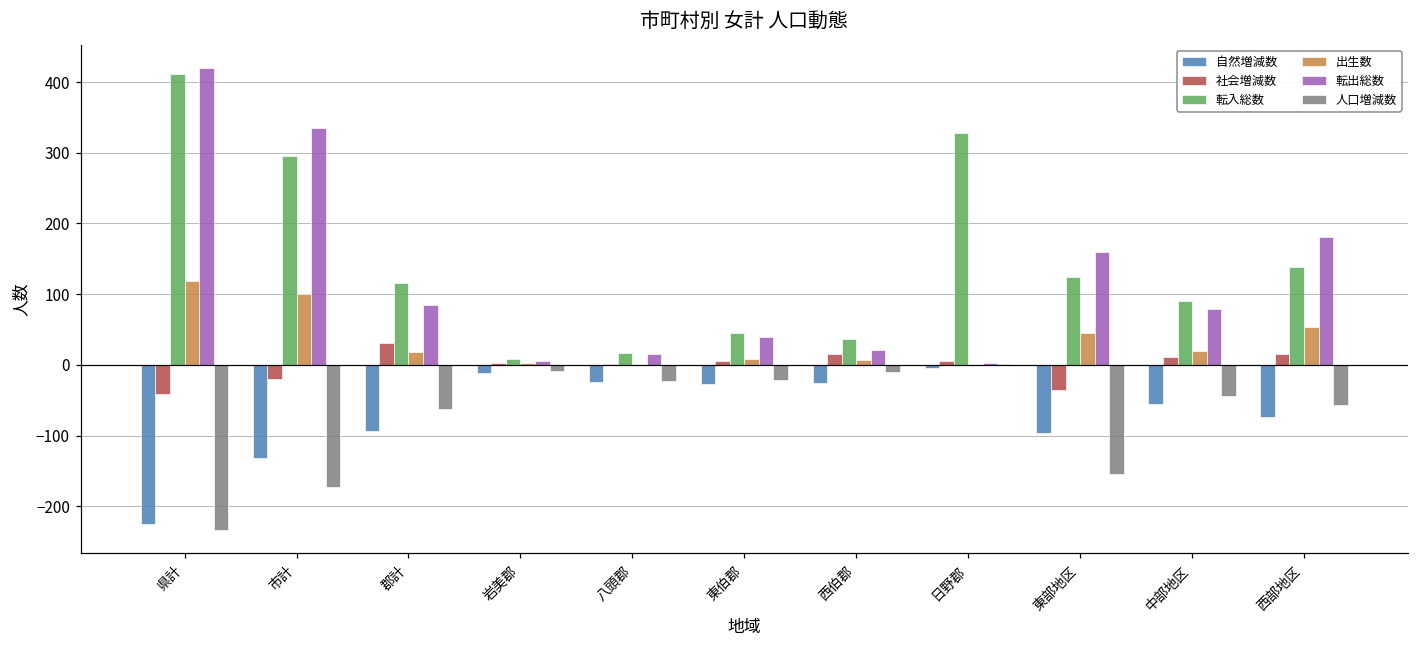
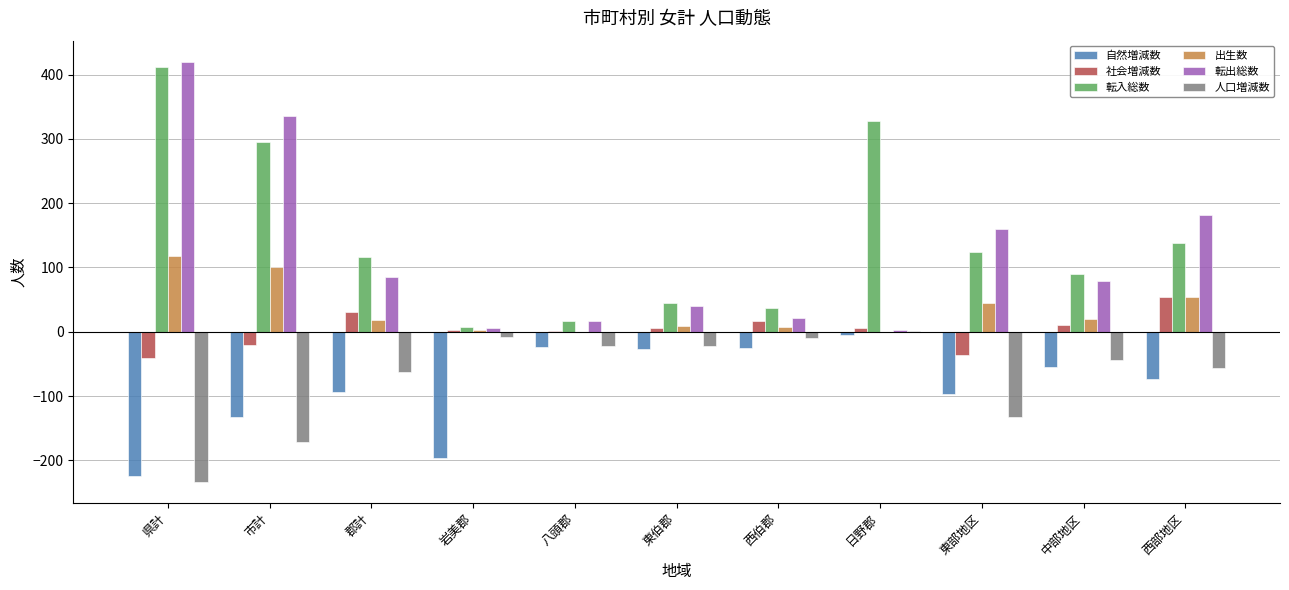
自然増減数, 岩美郡: -10 -> -200
人口増減数, 東部地区: -150 -> -130
社会増減数, 西部地区: 20 -> 50
